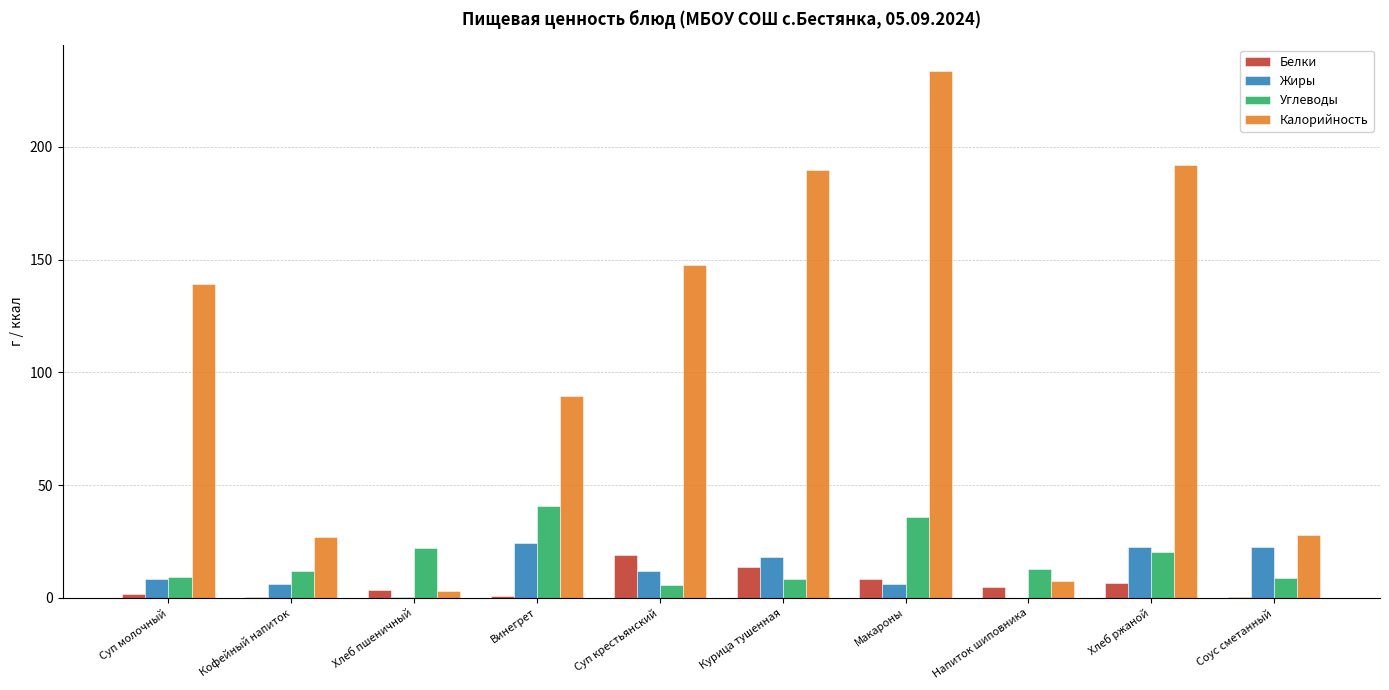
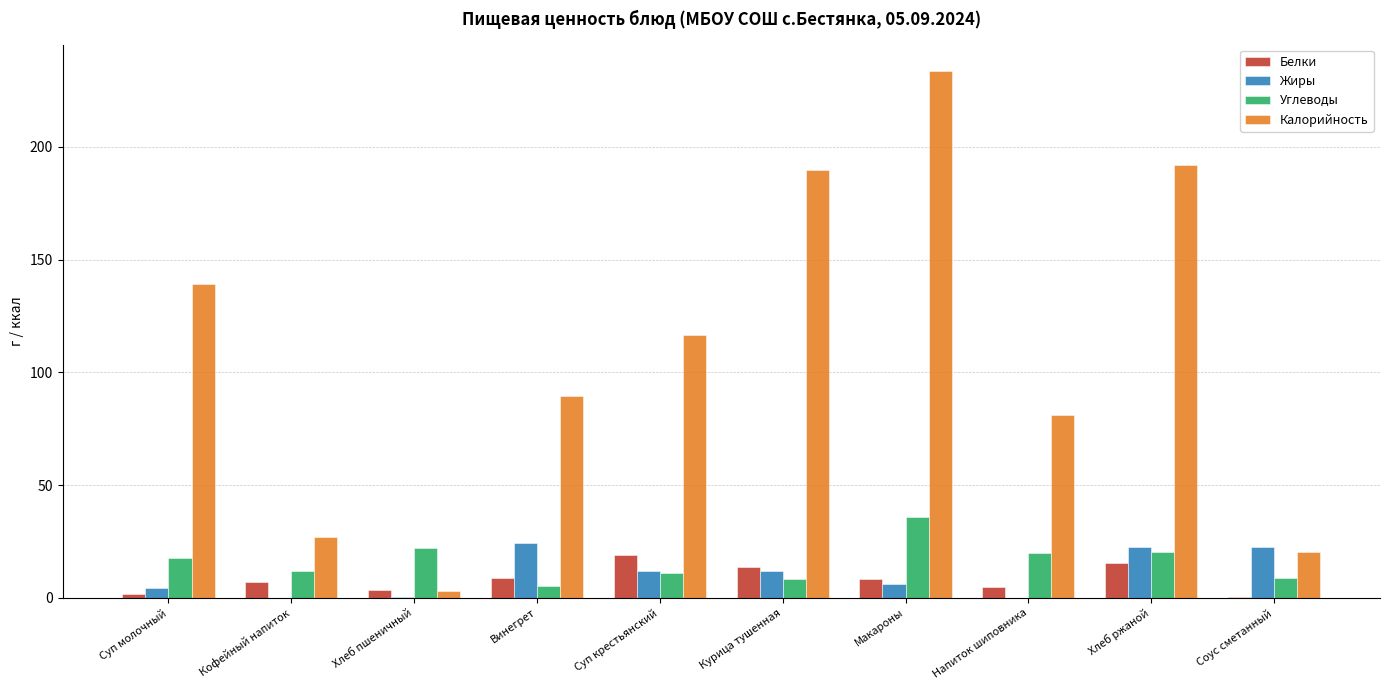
Жиры, Суп молочный: 8 -> 5
Углеводы, Суп молочный: 9 -> 18
Белки, Кофейный напиток: 0 -> 7
Жиры, Кофейный напиток: 6 -> 0
Белки, Винегрет: 1 -> 9
Углеводы, Винегрет: 41 -> 6
Углеводы, Суп крестьянский: 6 -> 11
Калорийность, Суп крестьянский: 148 -> 117
Жиры, Курица тушенная: 18 -> 12
Углеводы, Напиток шиповника: 13 -> 20
Калорийность, Напиток шиповника: 7 -> 81
Белки, Хлеб ржаной: 7 -> 16
Калорийность, Соус сметанный: 28 -> 20
